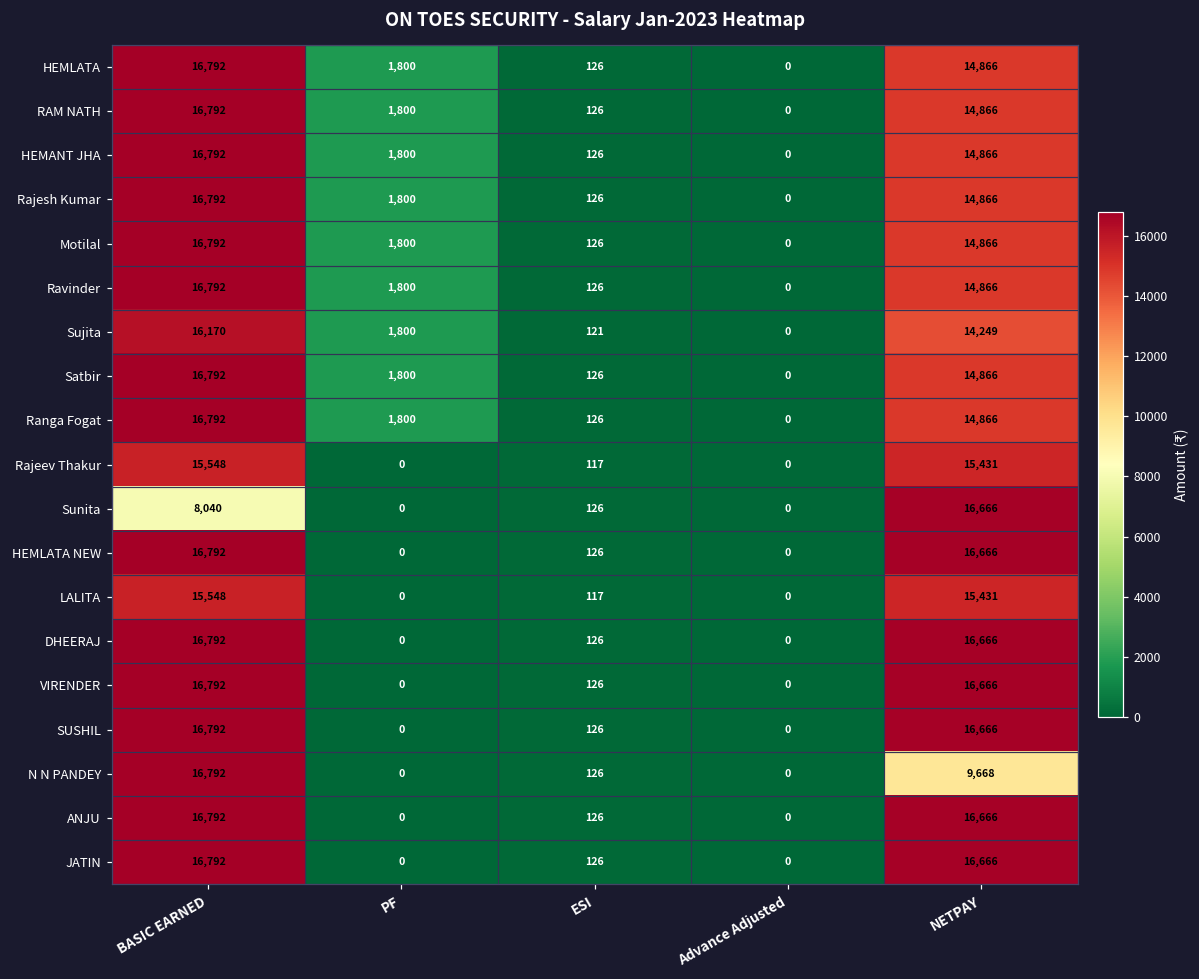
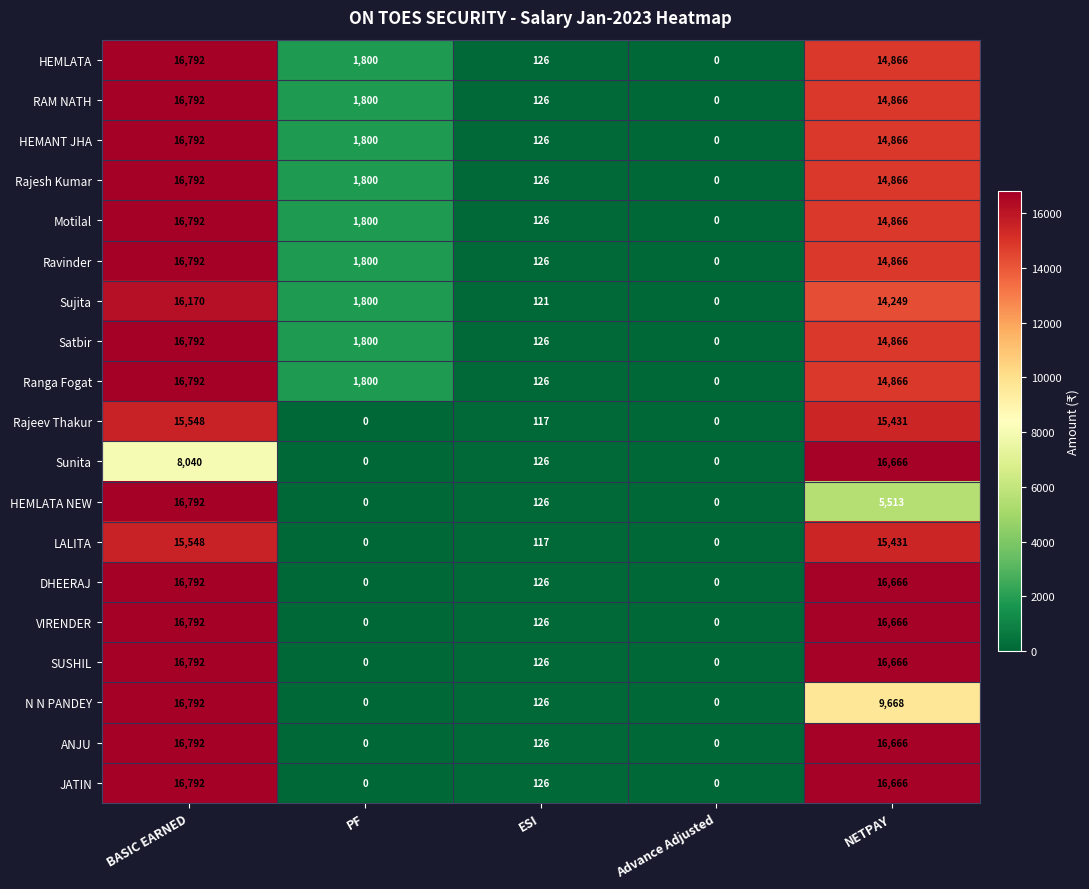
HEMLATA NEW, NETPAY: 16,666 -> 5,513
